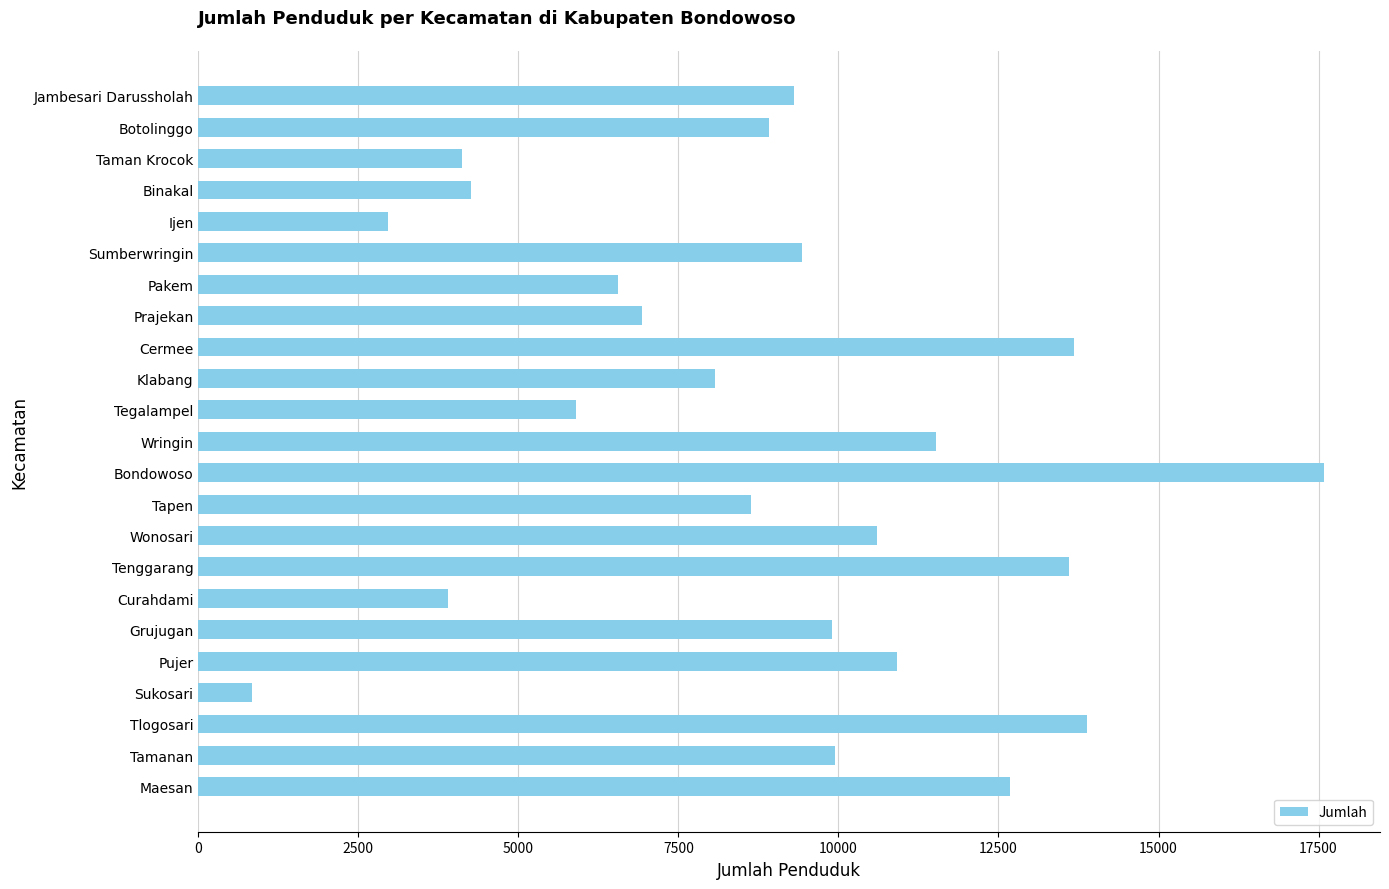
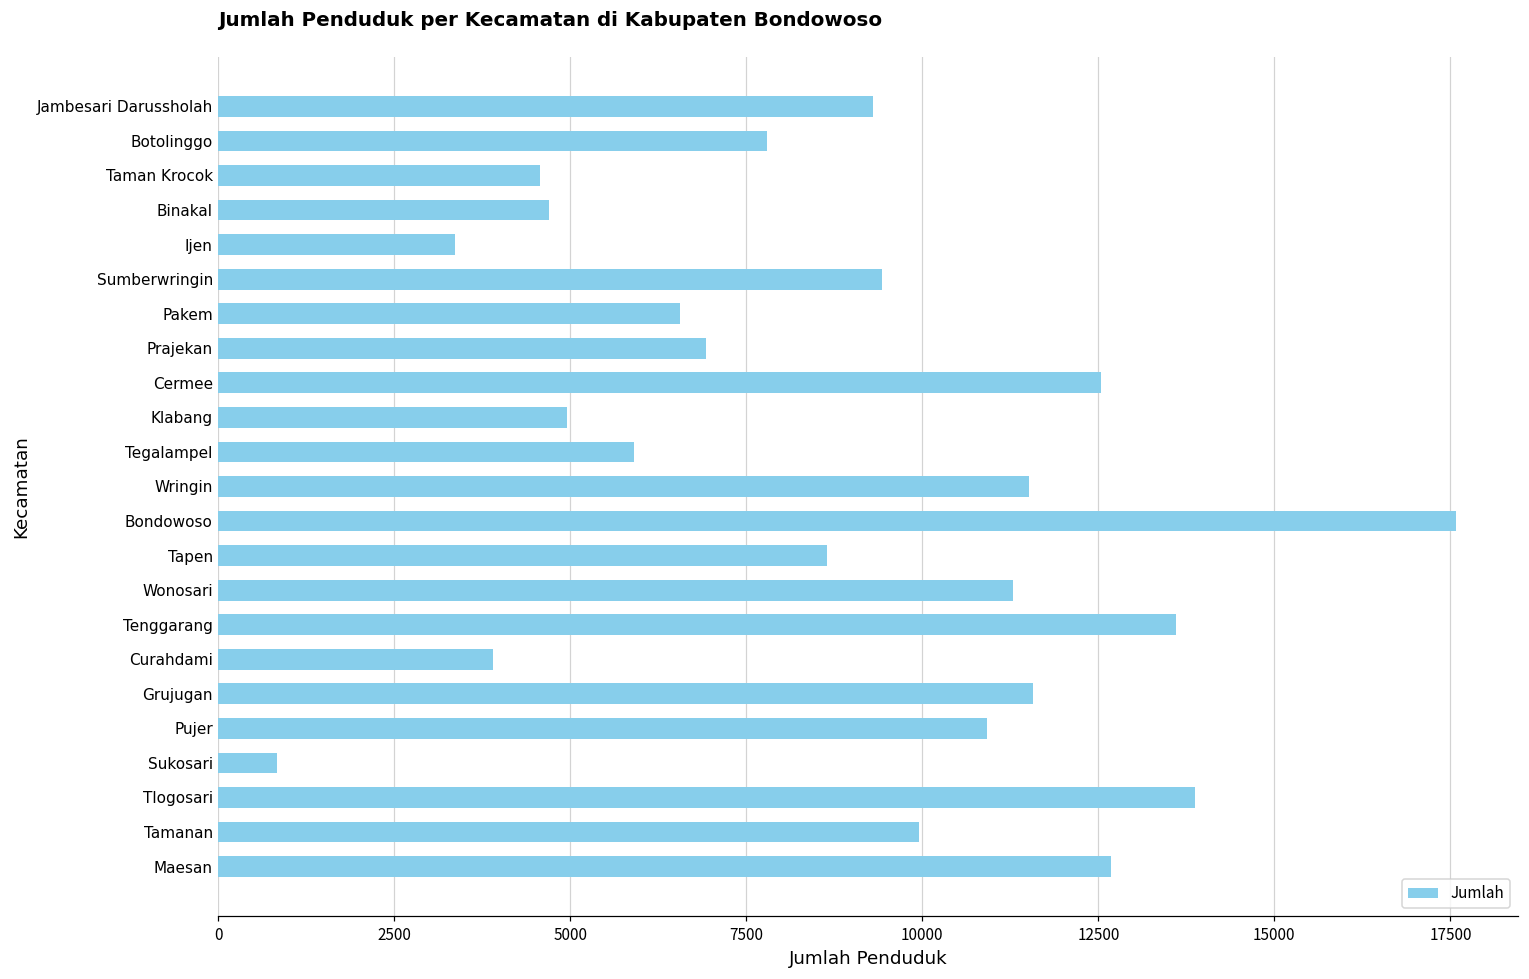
Botolinggo: 8900 -> 7800
Taman Krocok: 4100 -> 4600
Binakal: 4300 -> 4700
Ijen: 3000 -> 3400
Cermee: 13700 -> 12500
Klabang: 8100 -> 5000
Wonosari: 10600 -> 11300
Grujugan: 9900 -> 11600
